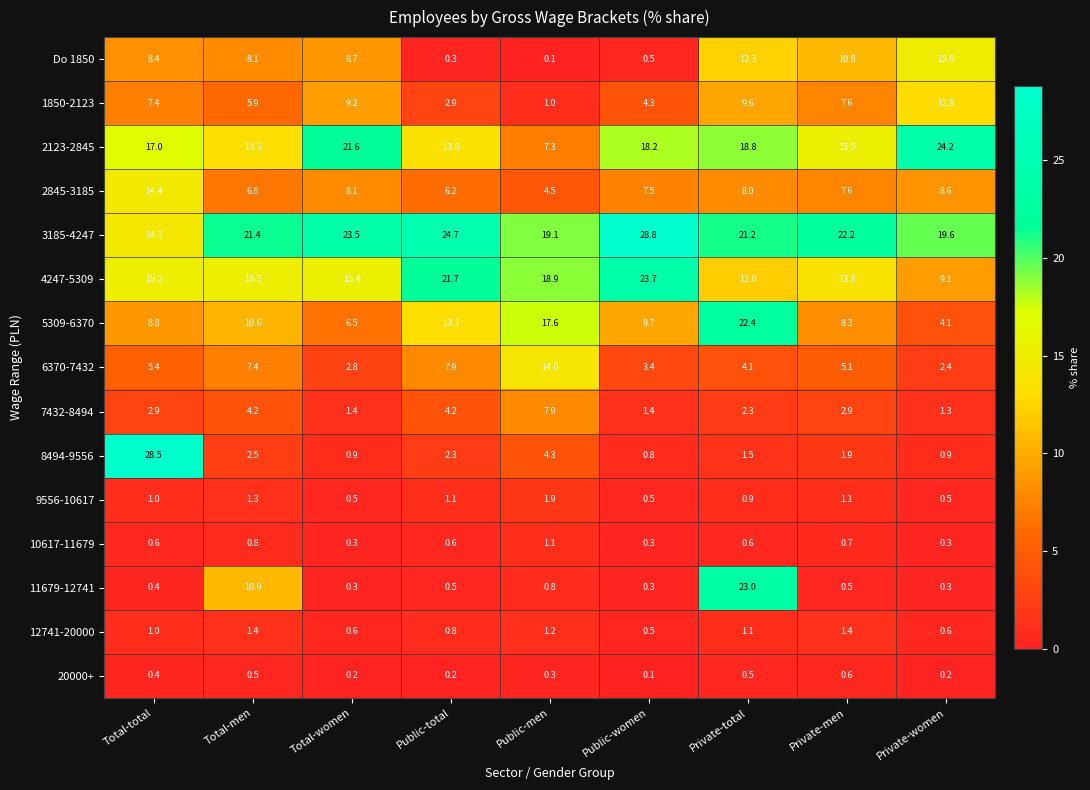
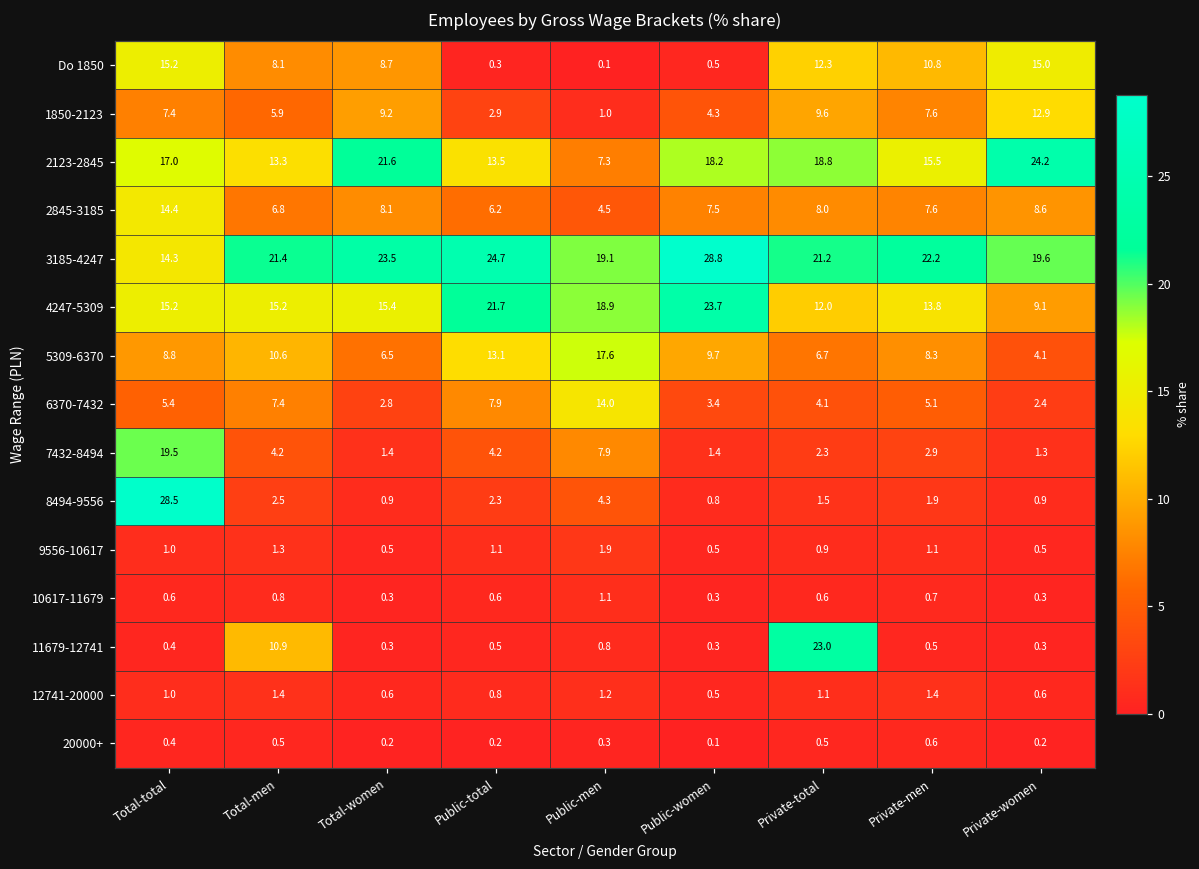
Do 1850, Total-total: 8.4 -> 15.2
5309-6370, Private-total: 22.4 -> 6.7
7432-8494, Total-total: 2.9 -> 19.5
